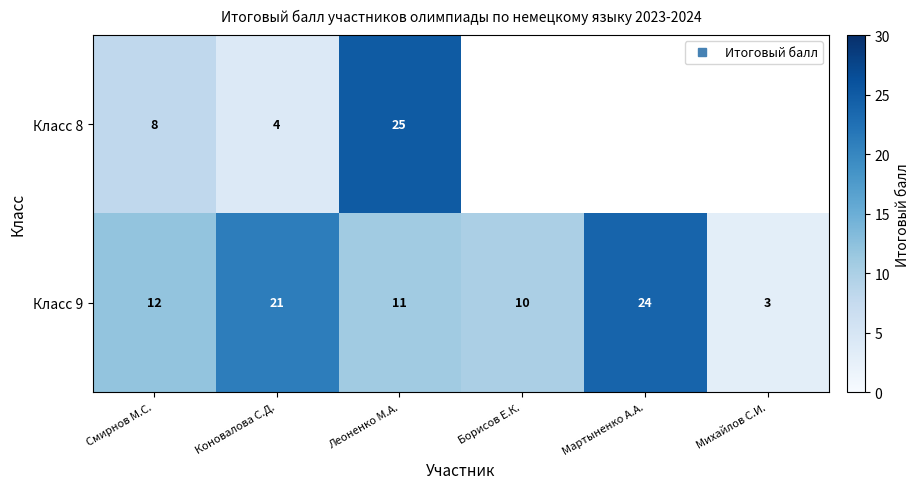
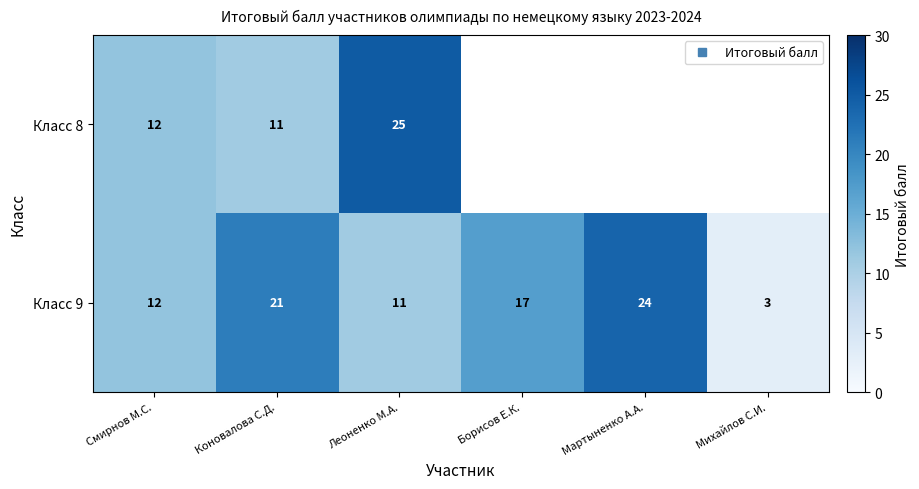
Класс 8, Смирнов М.С.: 8 -> 12
Класс 8, Коновалова С.Д.: 4 -> 11
Класс 9, Борисов Е.К.: 10 -> 17
